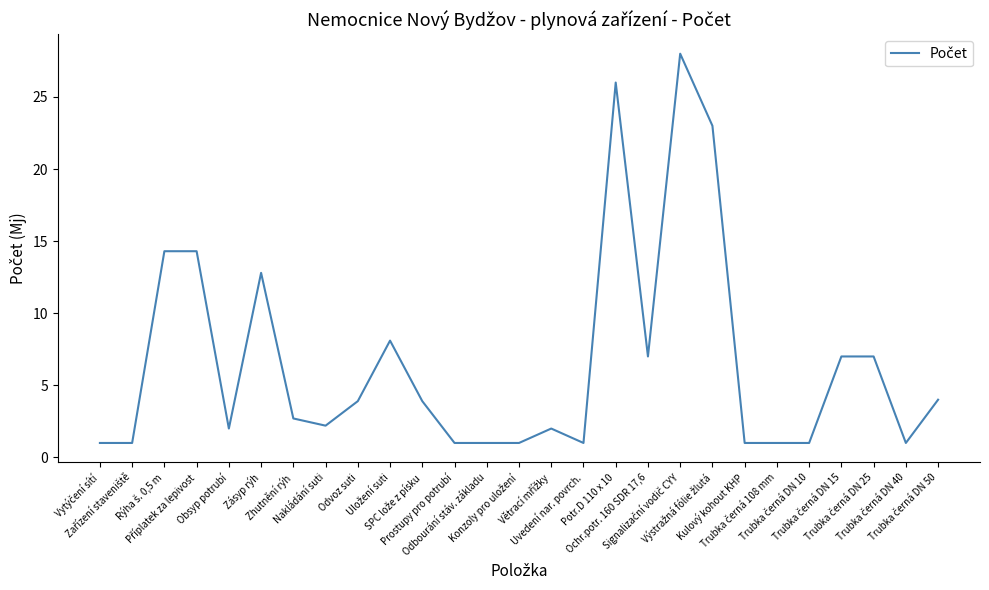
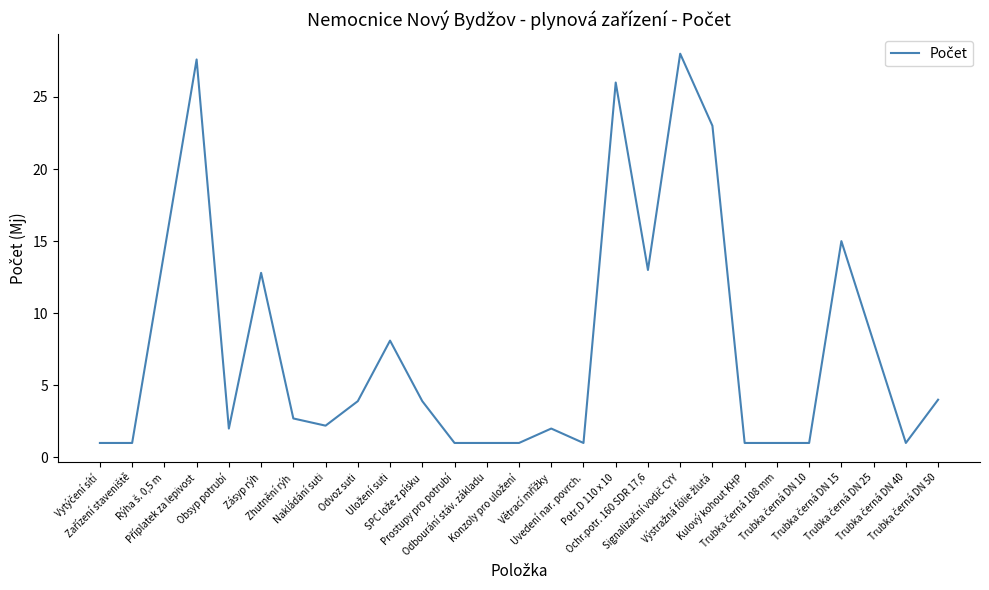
Příplatek za lepivost: 14.3 -> 27.6
Ochr.potr. 160 SDR 17,6: 7 -> 13
Trubka černá DN 15: 7 -> 15
Trubka černá DN 25: 7 -> 8
